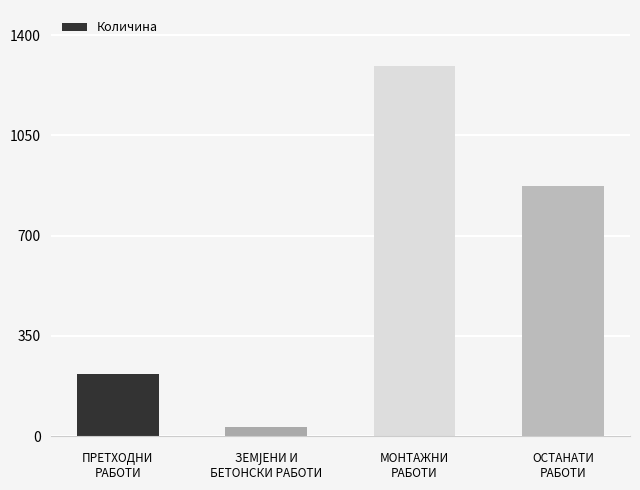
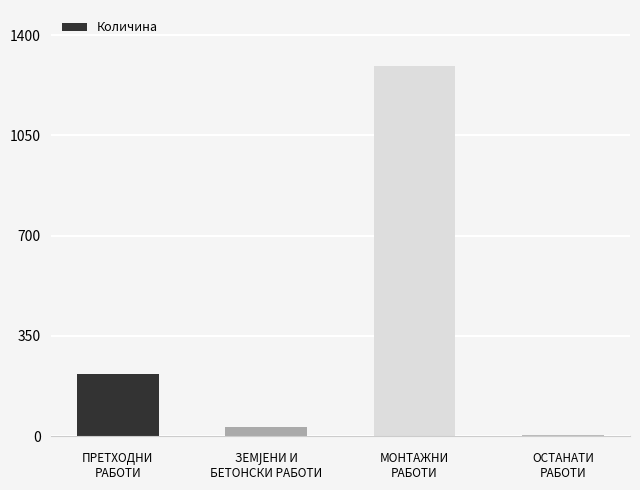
ОСТАНАТИ РАБОТИ: 870 -> 0
